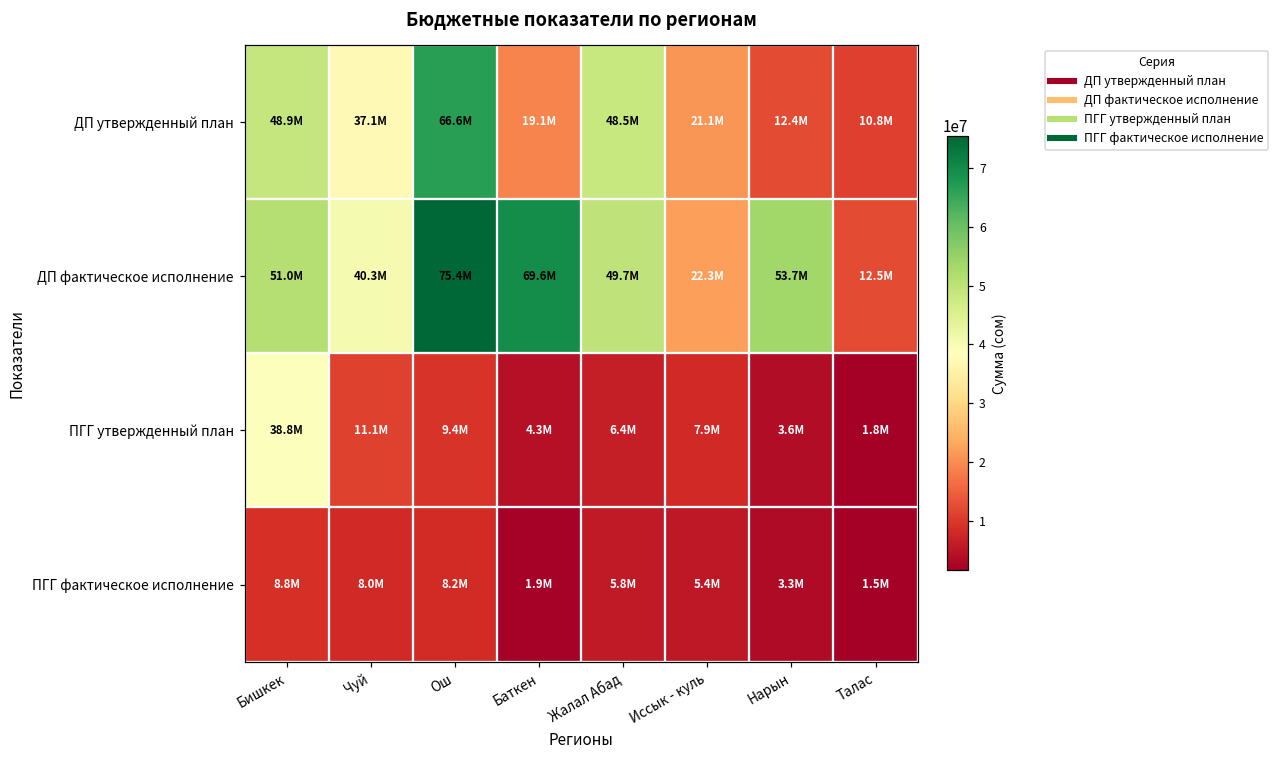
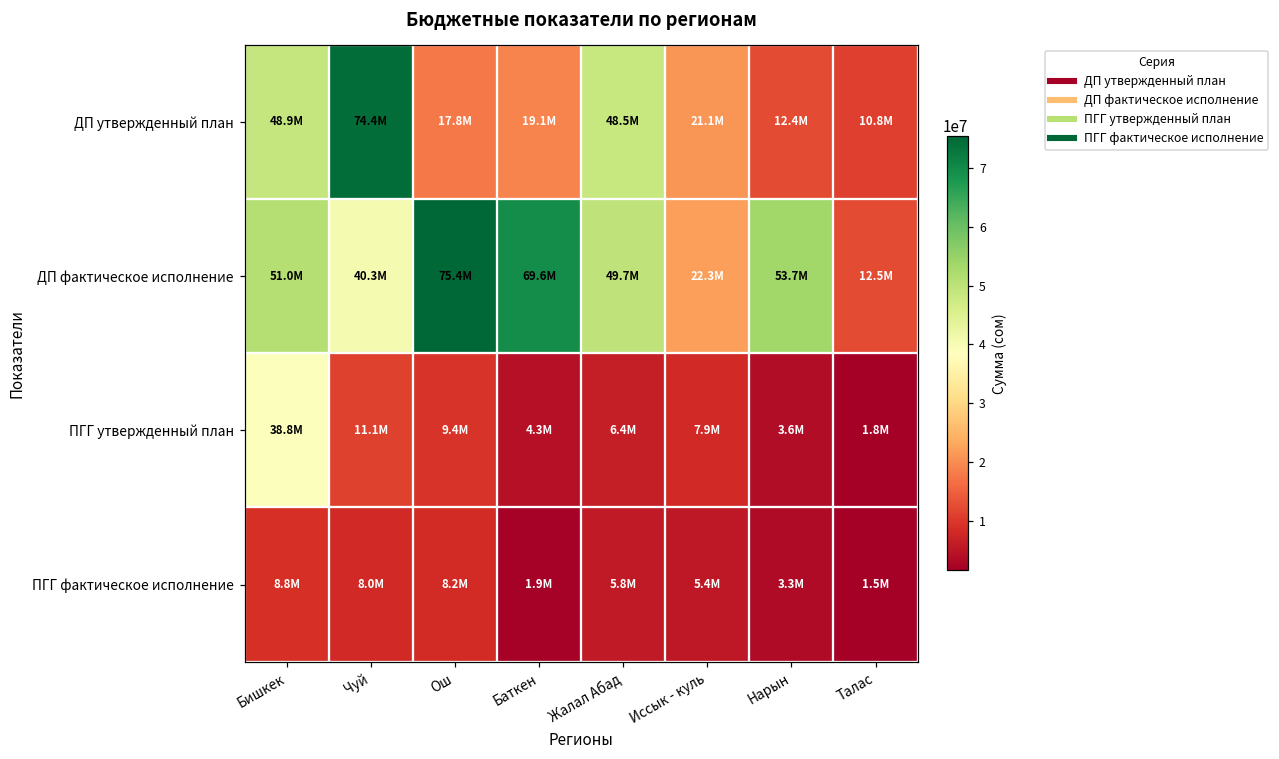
ДП утвержденный план, Чуй: 37.1M -> 74.4M
ДП утвержденный план, Ош: 66.6M -> 17.8M
